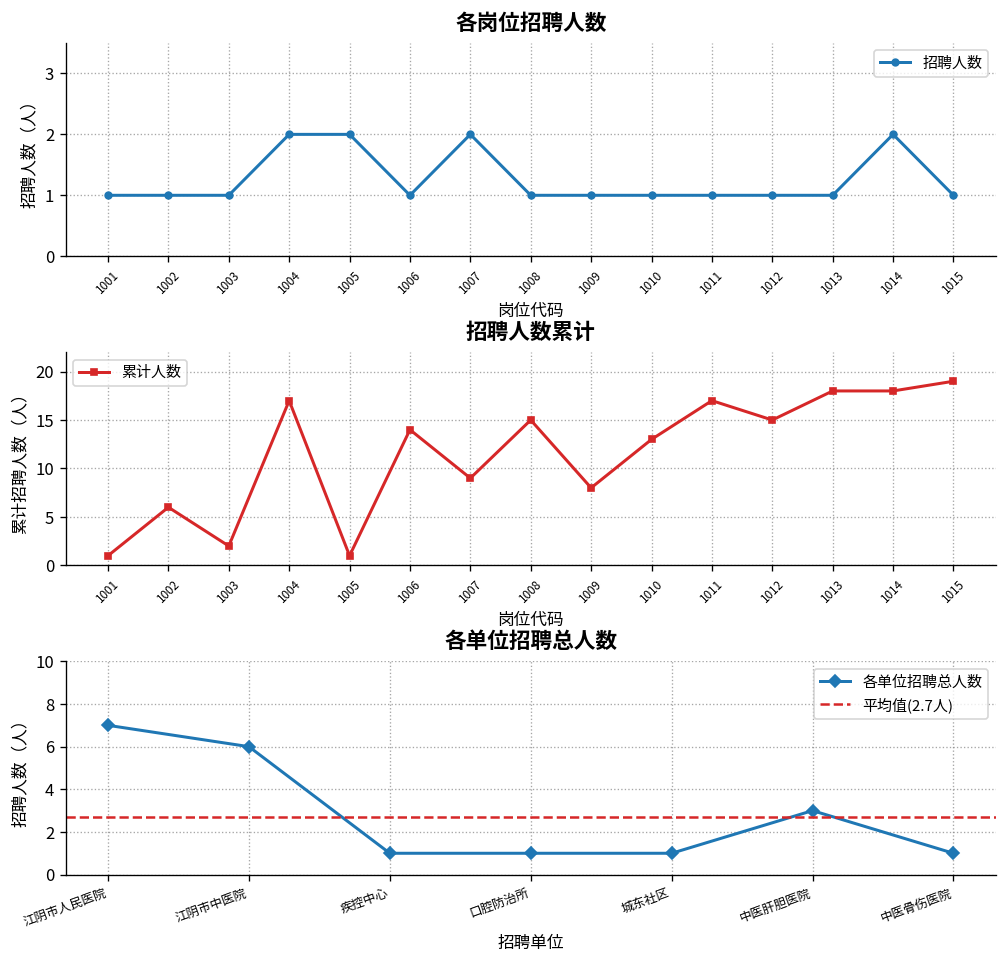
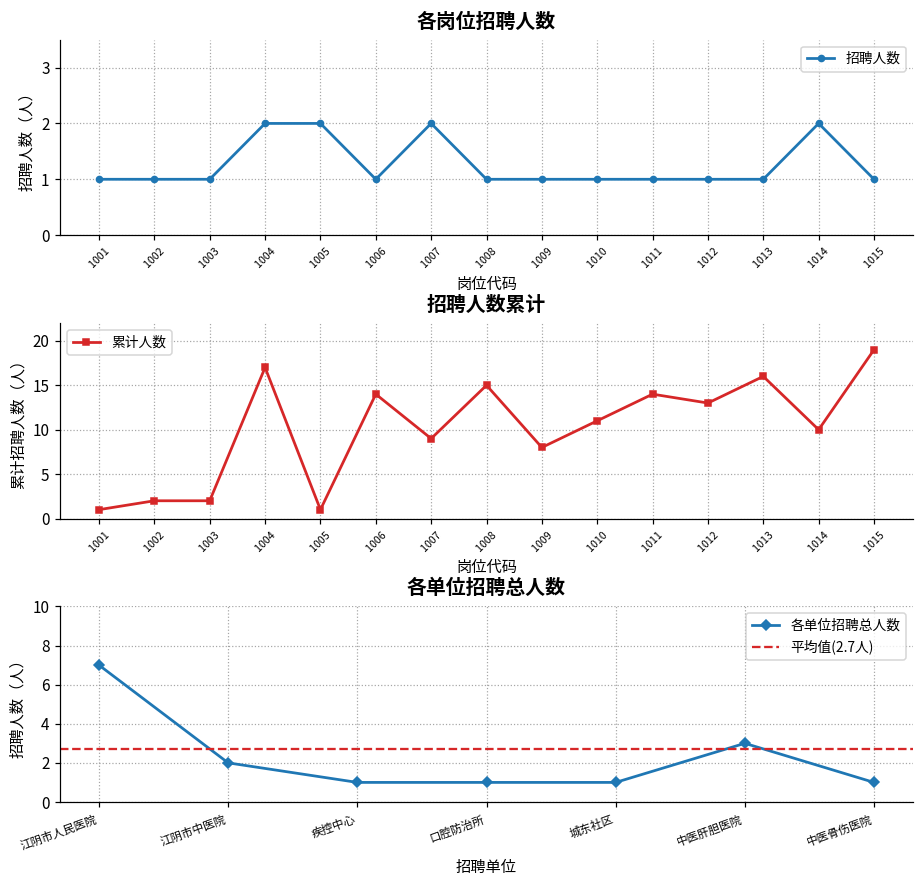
招聘人数累计, 1002: 6 -> 2
招聘人数累计, 1010: 13 -> 11
招聘人数累计, 1011: 17 -> 14
招聘人数累计, 1012: 15 -> 13
招聘人数累计, 1013: 18 -> 16
招聘人数累计, 1014: 18 -> 10
各单位招聘总人数, 江阴市中医院: 6 -> 2
